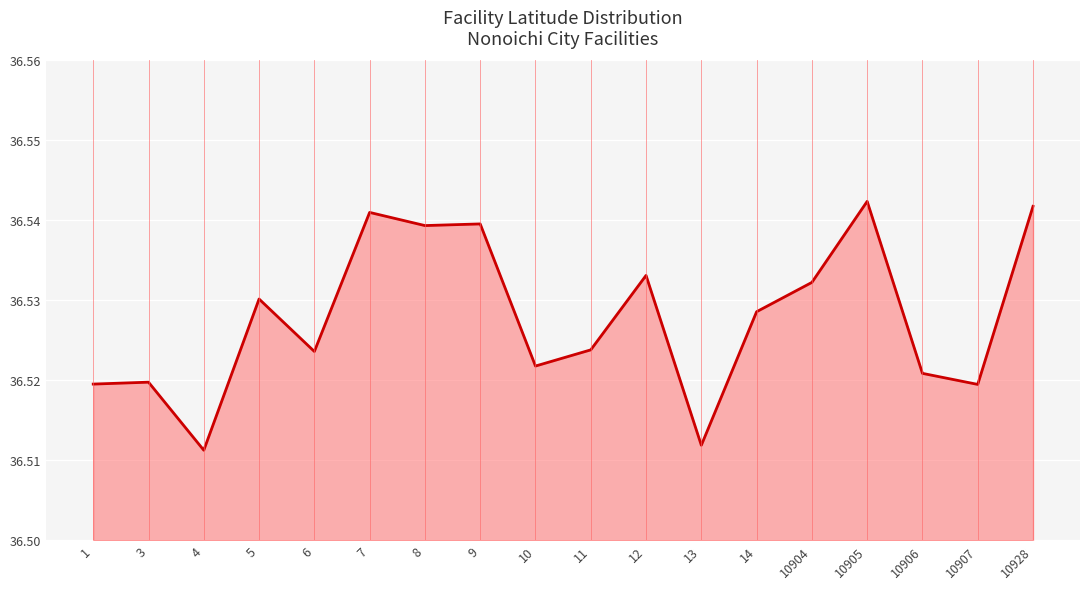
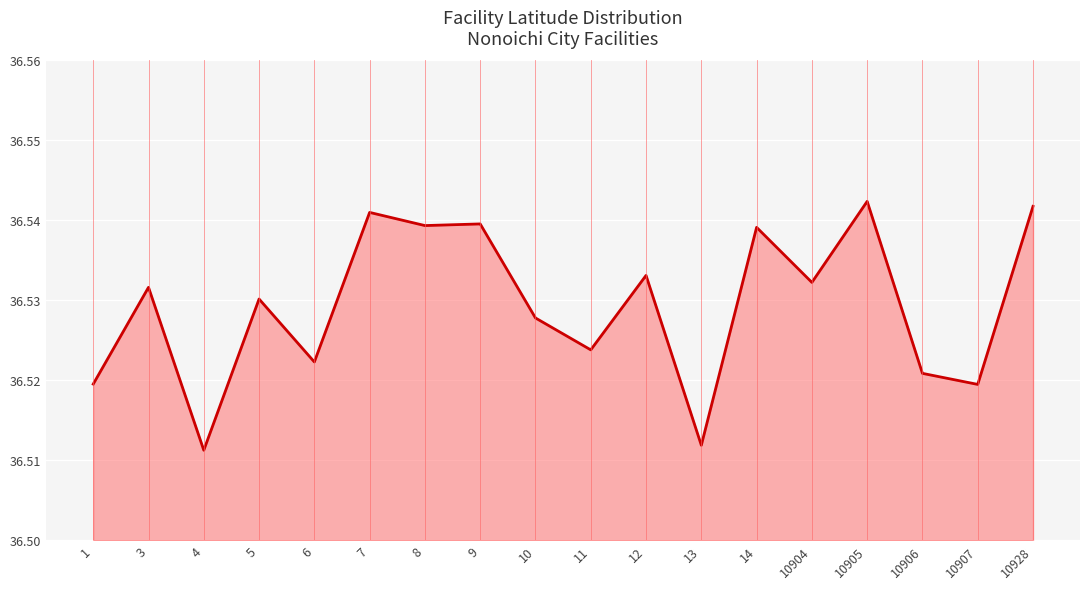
3: 36.520 -> 36.532
6: 36.524 -> 36.522
10: 36.522 -> 36.528
14: 36.529 -> 36.539
